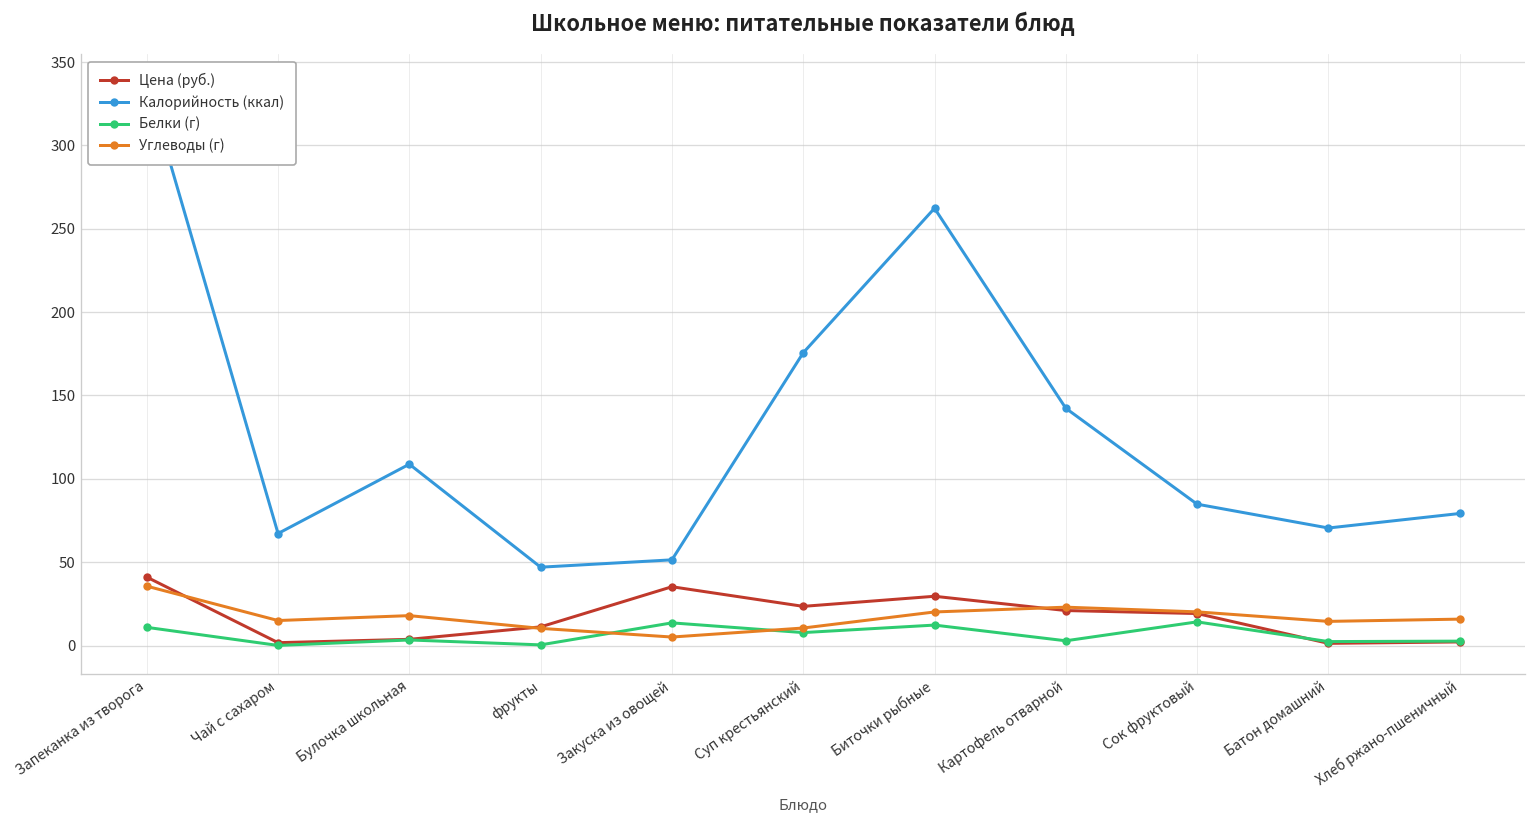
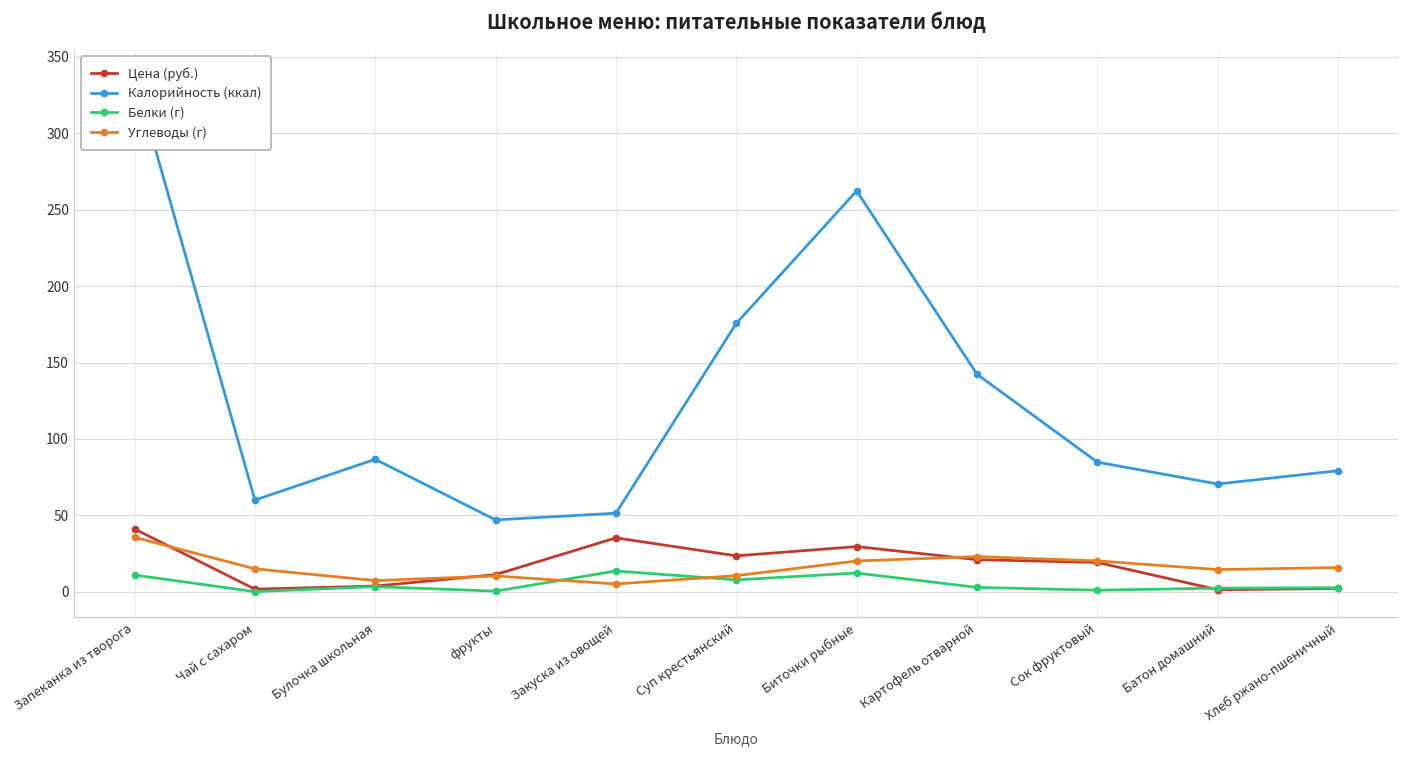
Калорийность (ккал), Чай с сахаром: 67 -> 60
Калорийность (ккал), Булочка школьная: 109 -> 87
Углеводы (г), Булочка школьная: 18 -> 7
Белки (г), Сок фруктовый: 14 -> 1
